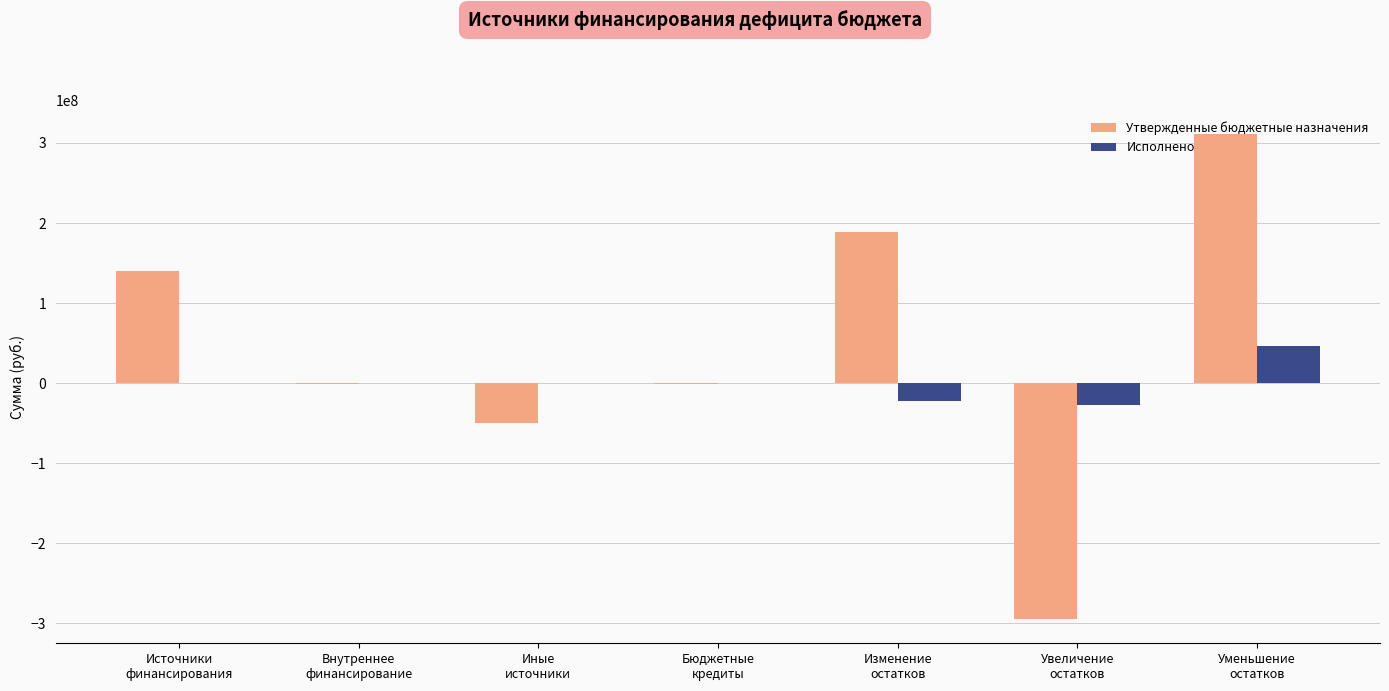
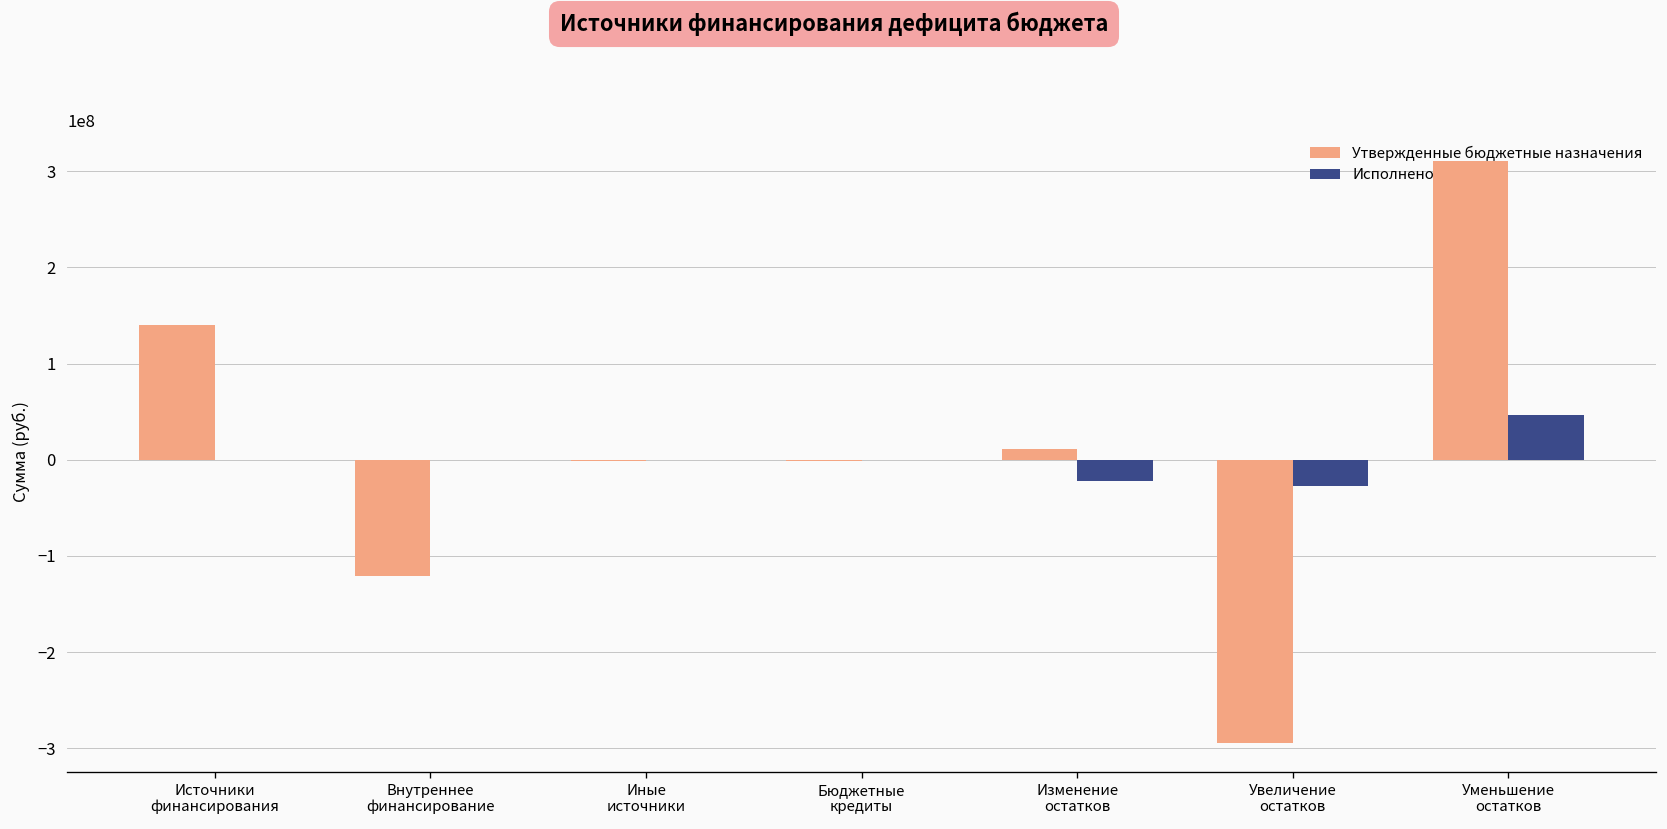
Утвержденные бюджетные назначения, Внутреннее финансирование: 0 -> -120000000
Утвержденные бюджетные назначения, Иные источники: -50000000 -> 0
Утвержденные бюджетные назначения, Изменение остатков: 190000000 -> 10000000
